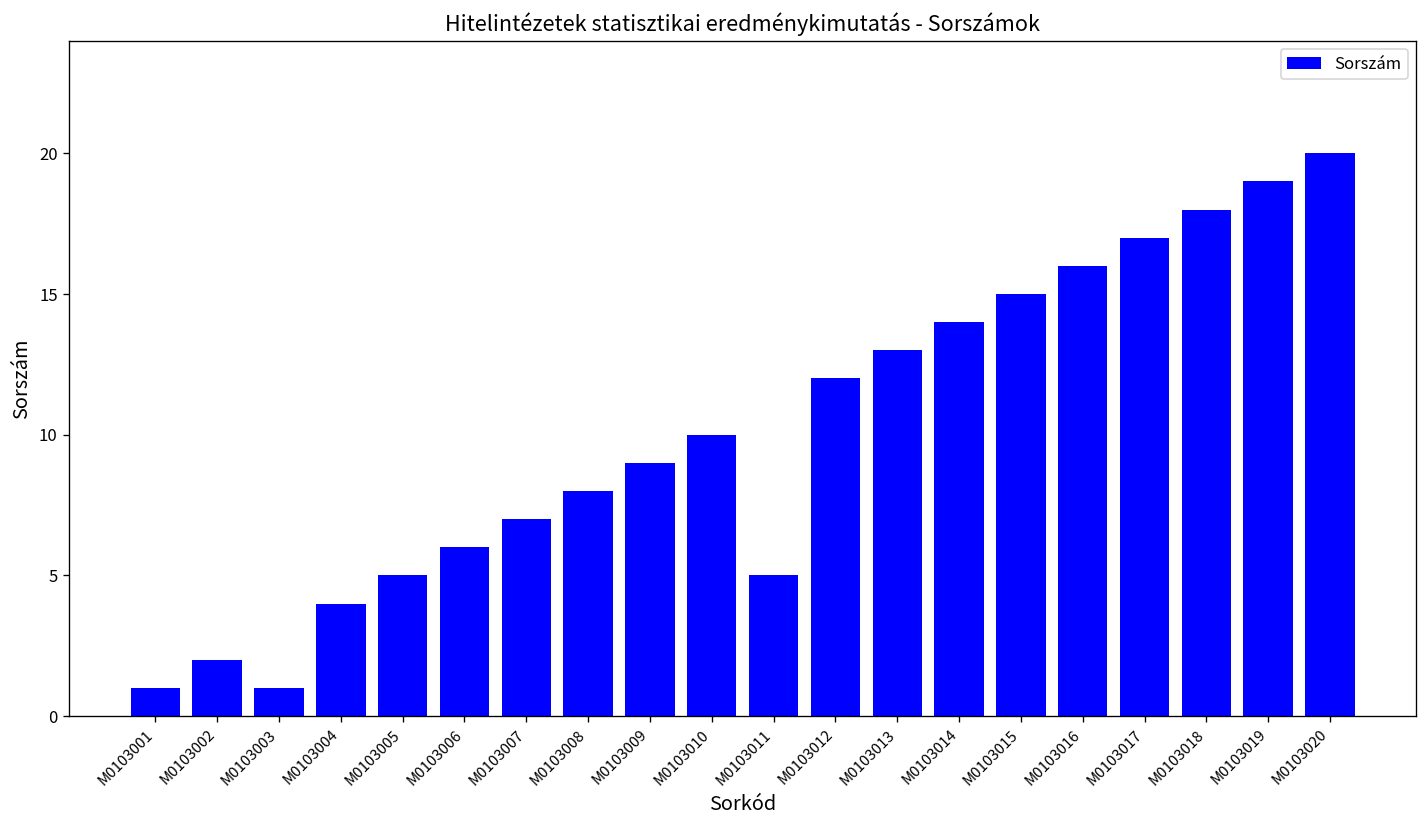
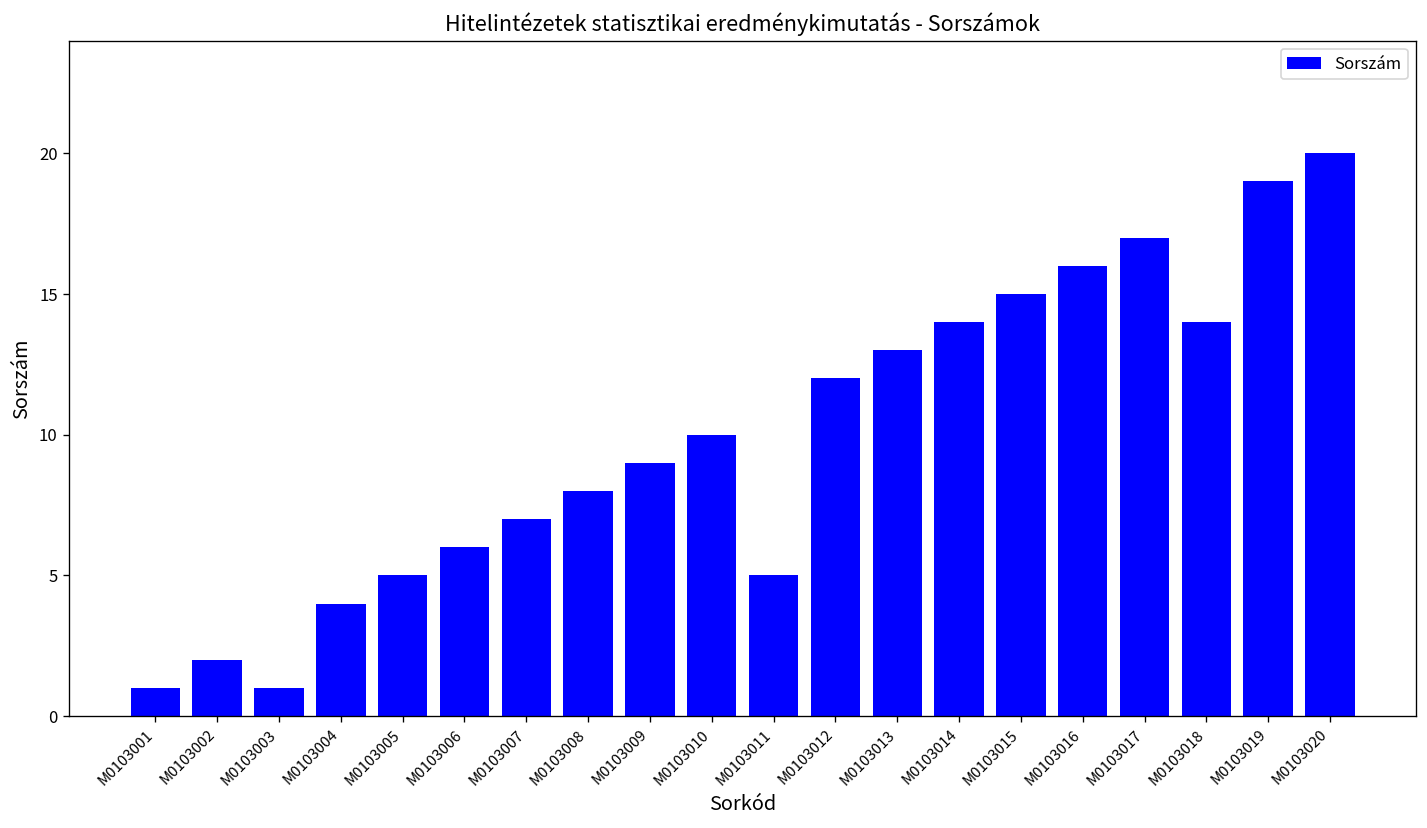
M0103018: 18 -> 14
